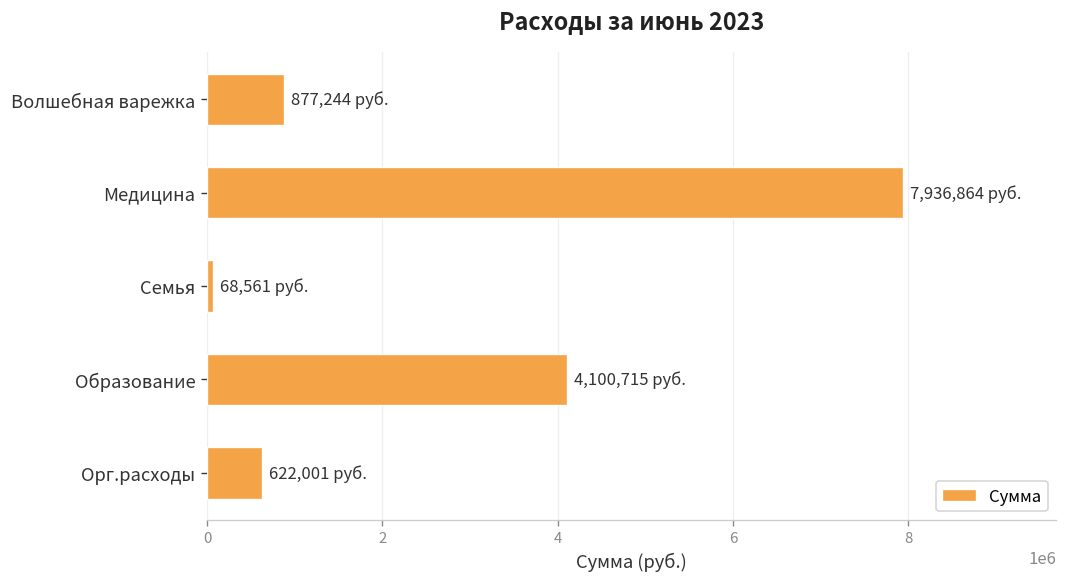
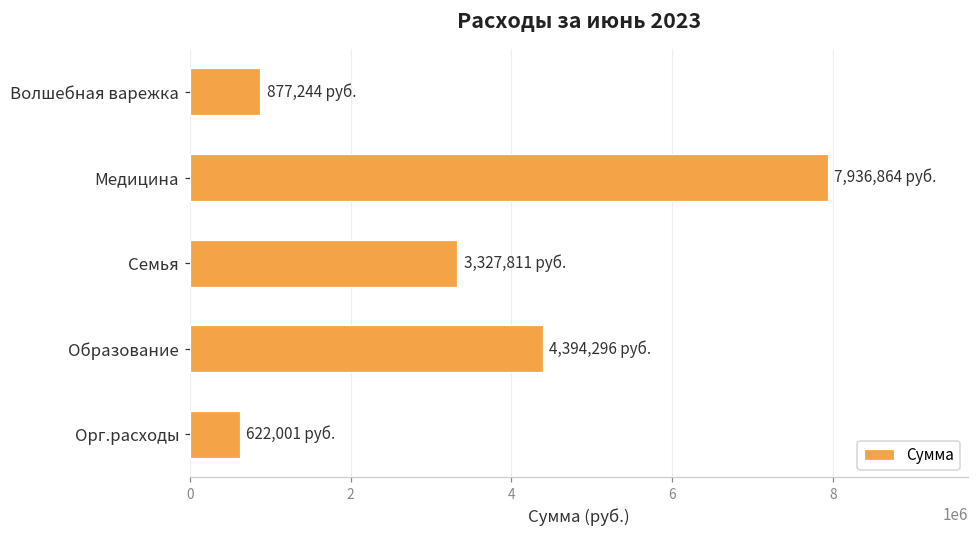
Семья: 68,561 -> 3,327,811
Образование: 4,100,715 -> 4,394,296
